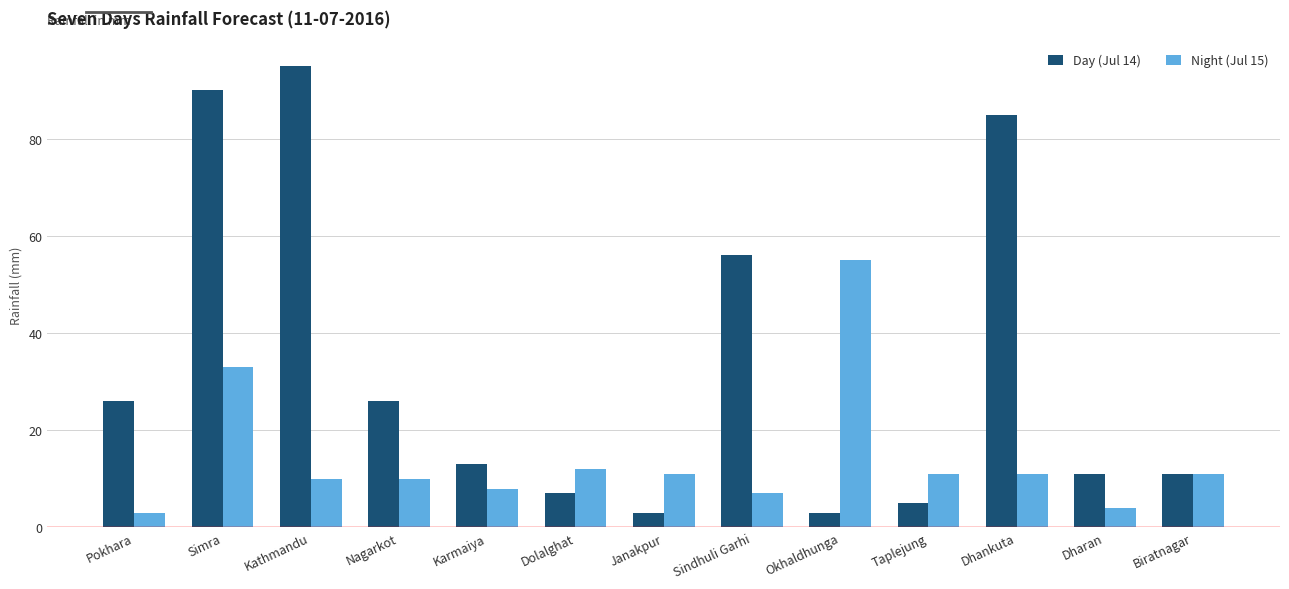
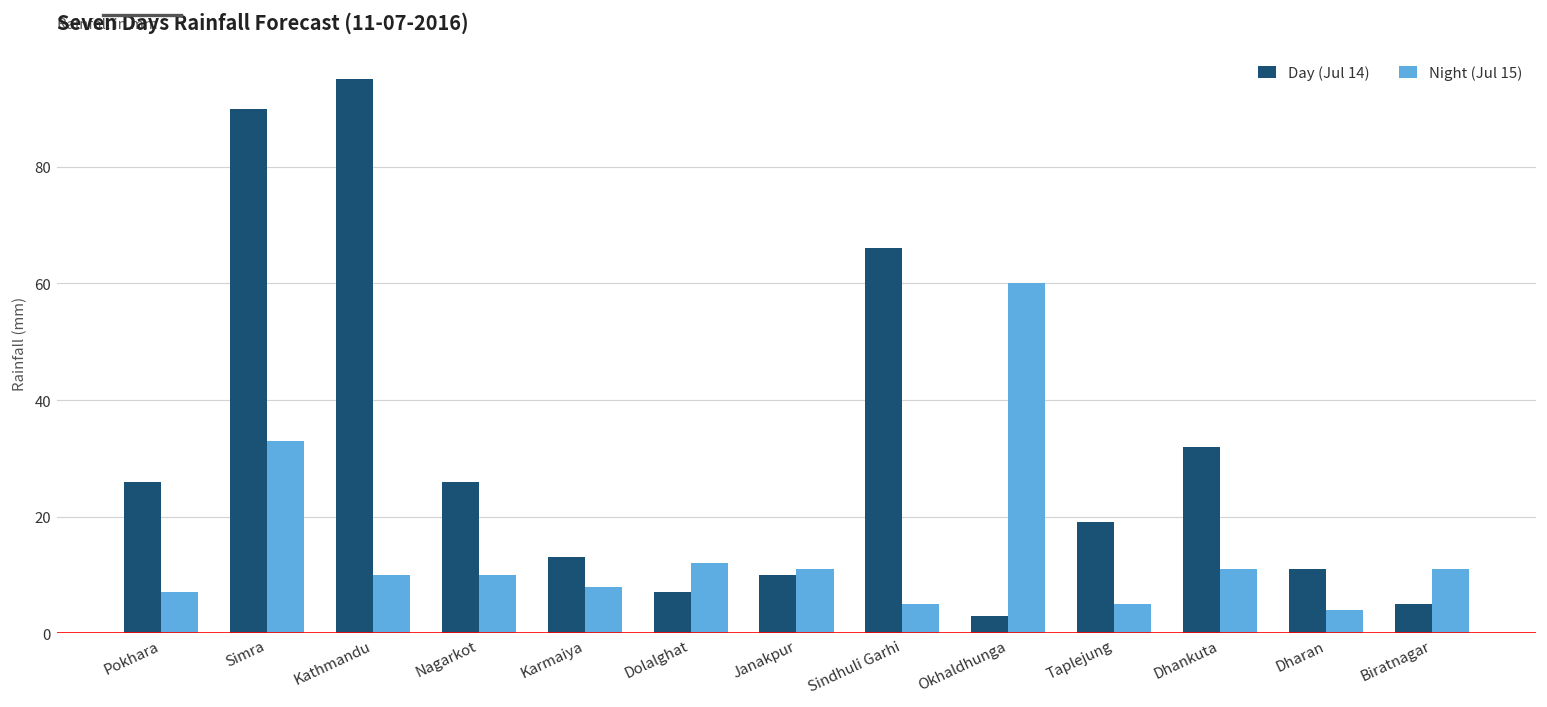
Night (Jul 15), Pokhara: 3 -> 7
Day (Jul 14), Janakpur: 3 -> 10
Day (Jul 14), Sindhuli Garhi: 56 -> 66
Night (Jul 15), Sindhuli Garhi: 7 -> 5
Night (Jul 15), Okhaldhunga: 55 -> 60
Day (Jul 14), Taplejung: 5 -> 19
Night (Jul 15), Taplejung: 11 -> 5
Day (Jul 14), Dhankuta: 85 -> 32
Day (Jul 14), Biratnagar: 11 -> 5
